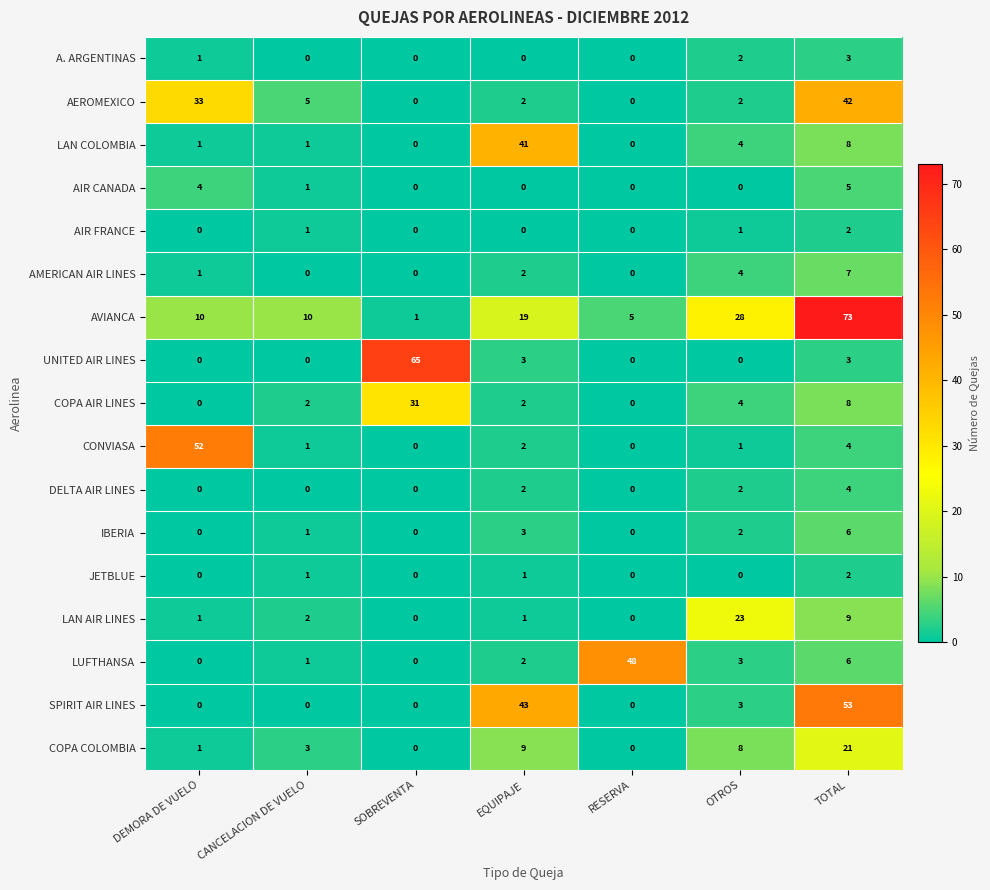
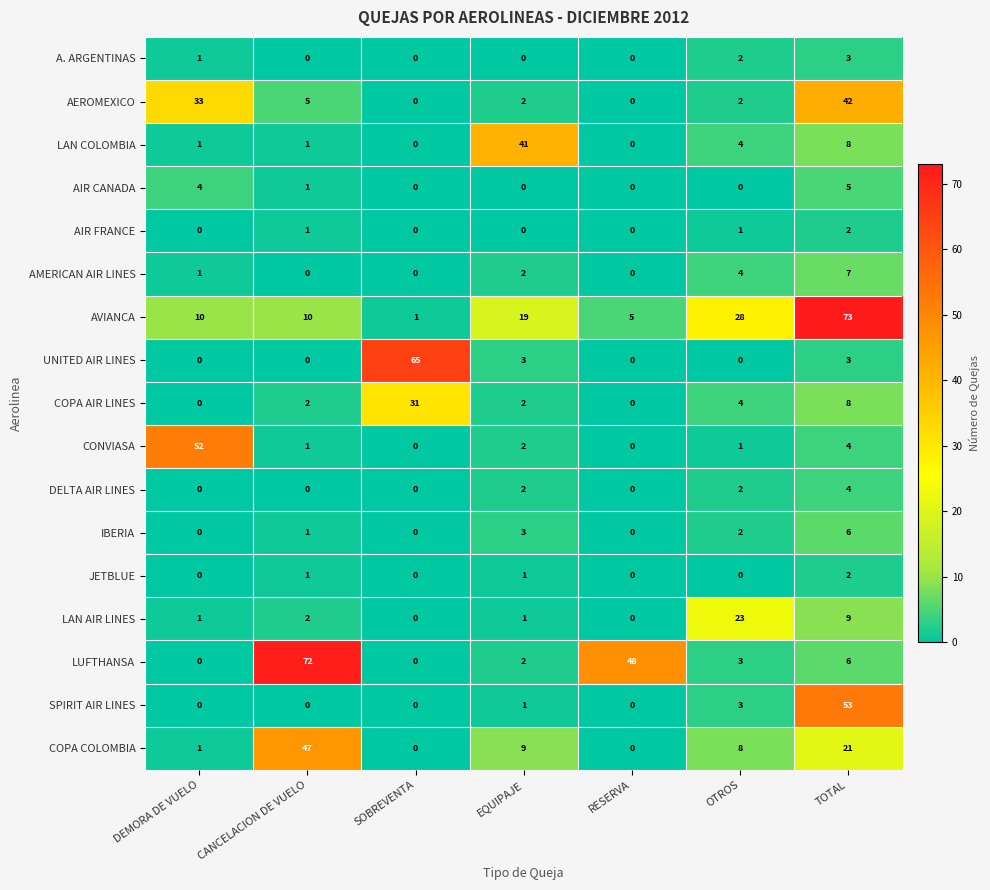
LUFTHANSA, CANCELACION DE VUELO: 1 -> 72
SPIRIT AIR LINES, EQUIPAJE: 43 -> 1
COPA COLOMBIA, CANCELACION DE VUELO: 3 -> 47
